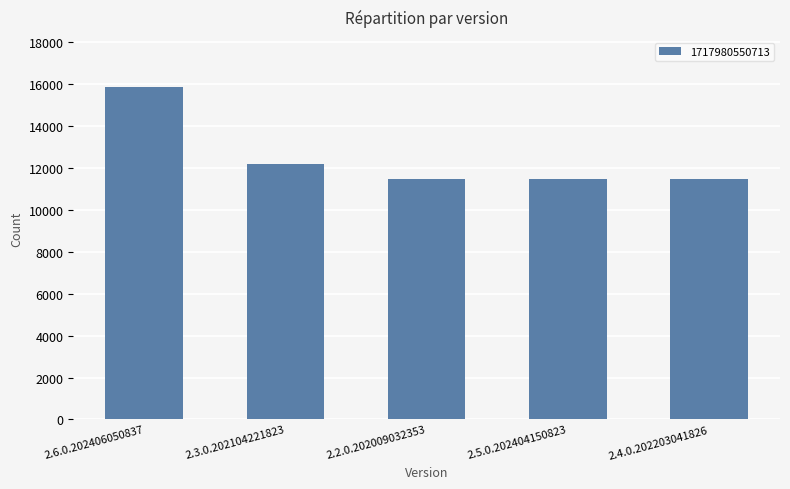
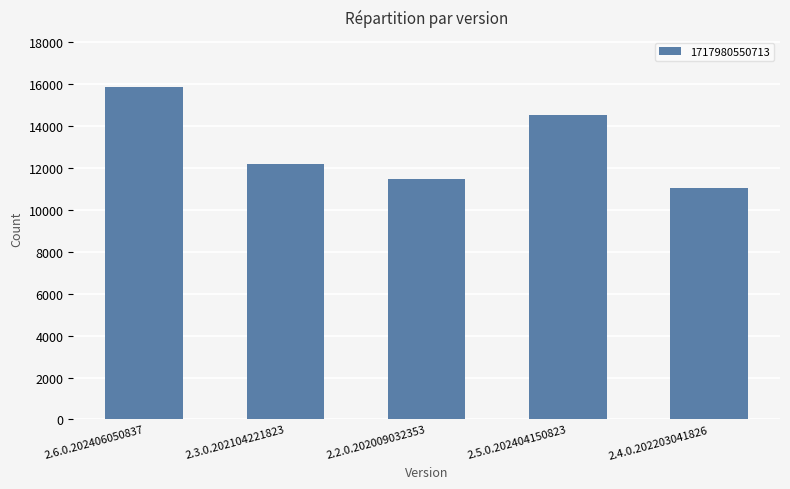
2.5.0.202404150823: 11500 -> 14500
2.4.0.202203041826: 11500 -> 11000
